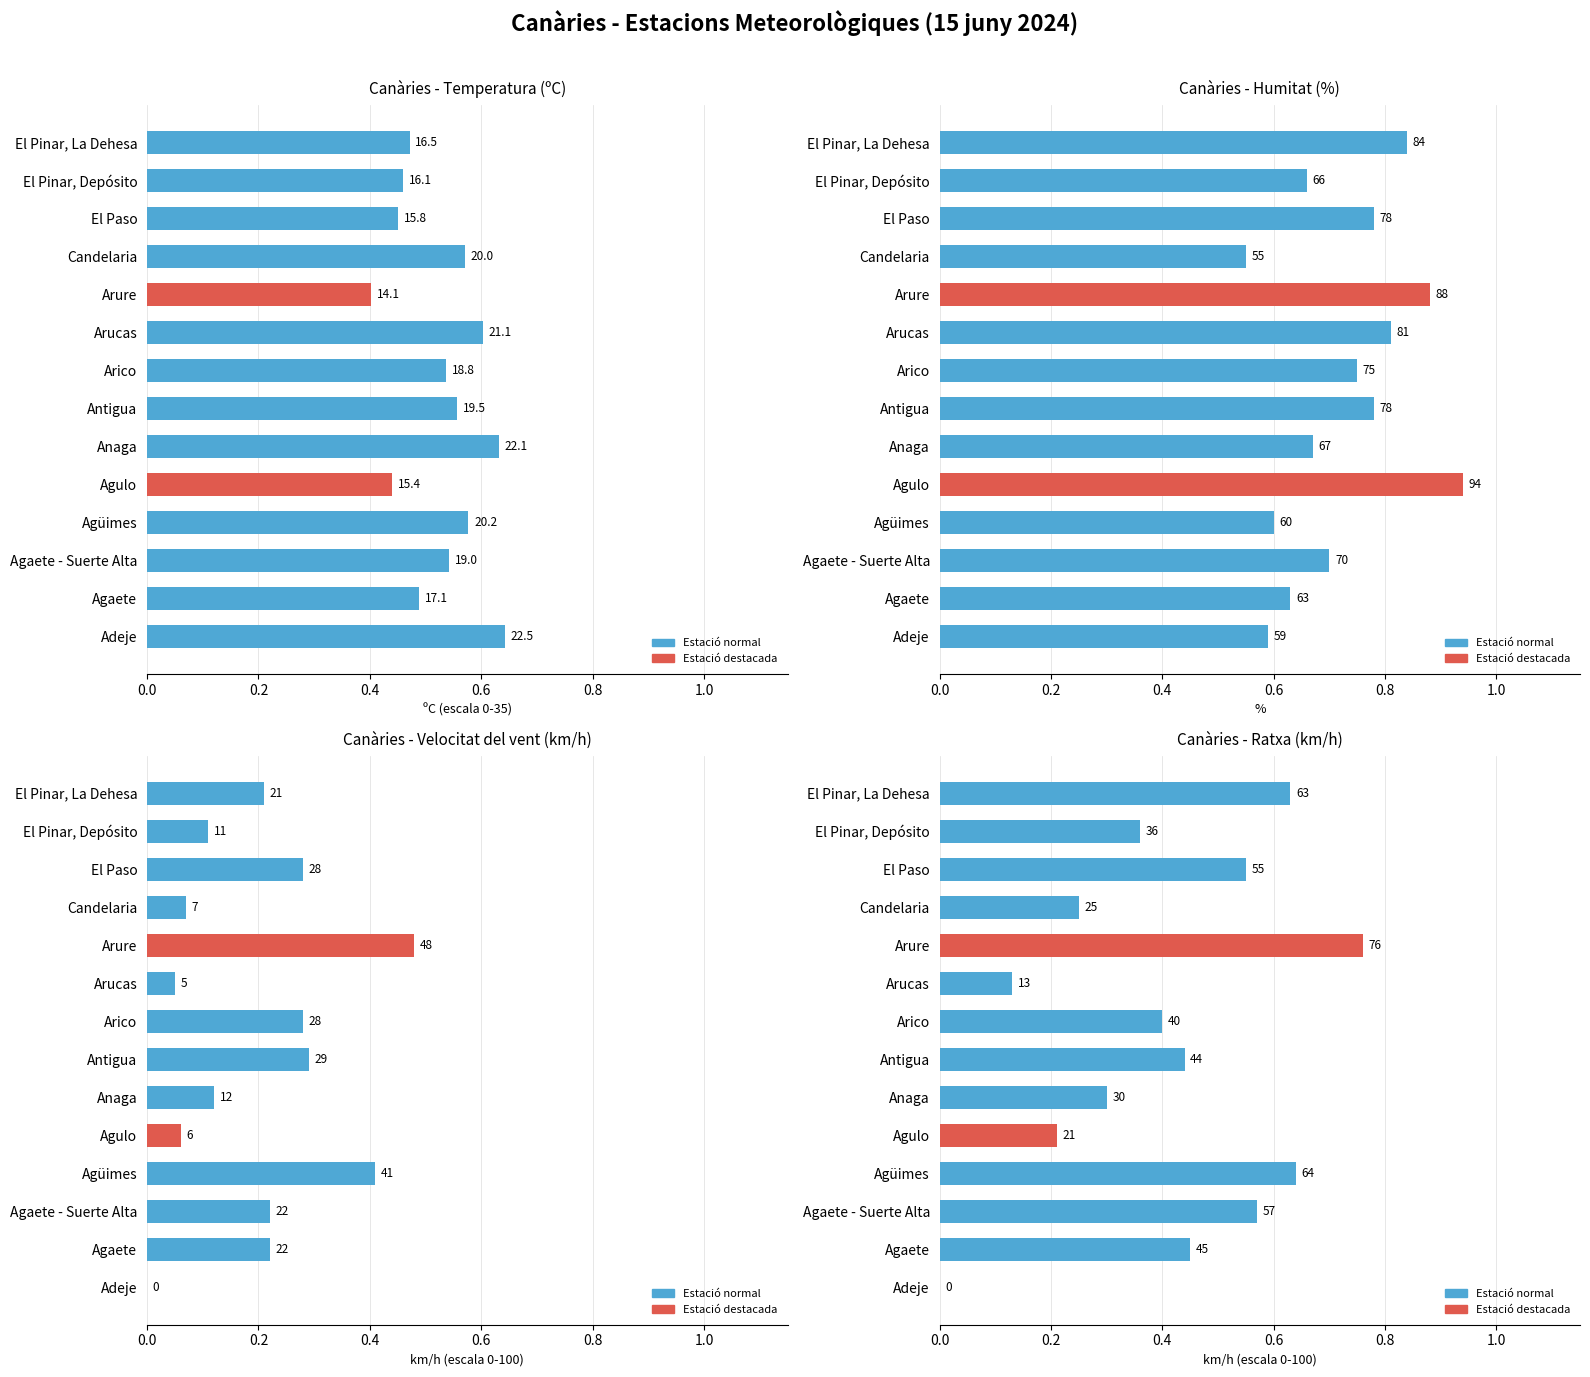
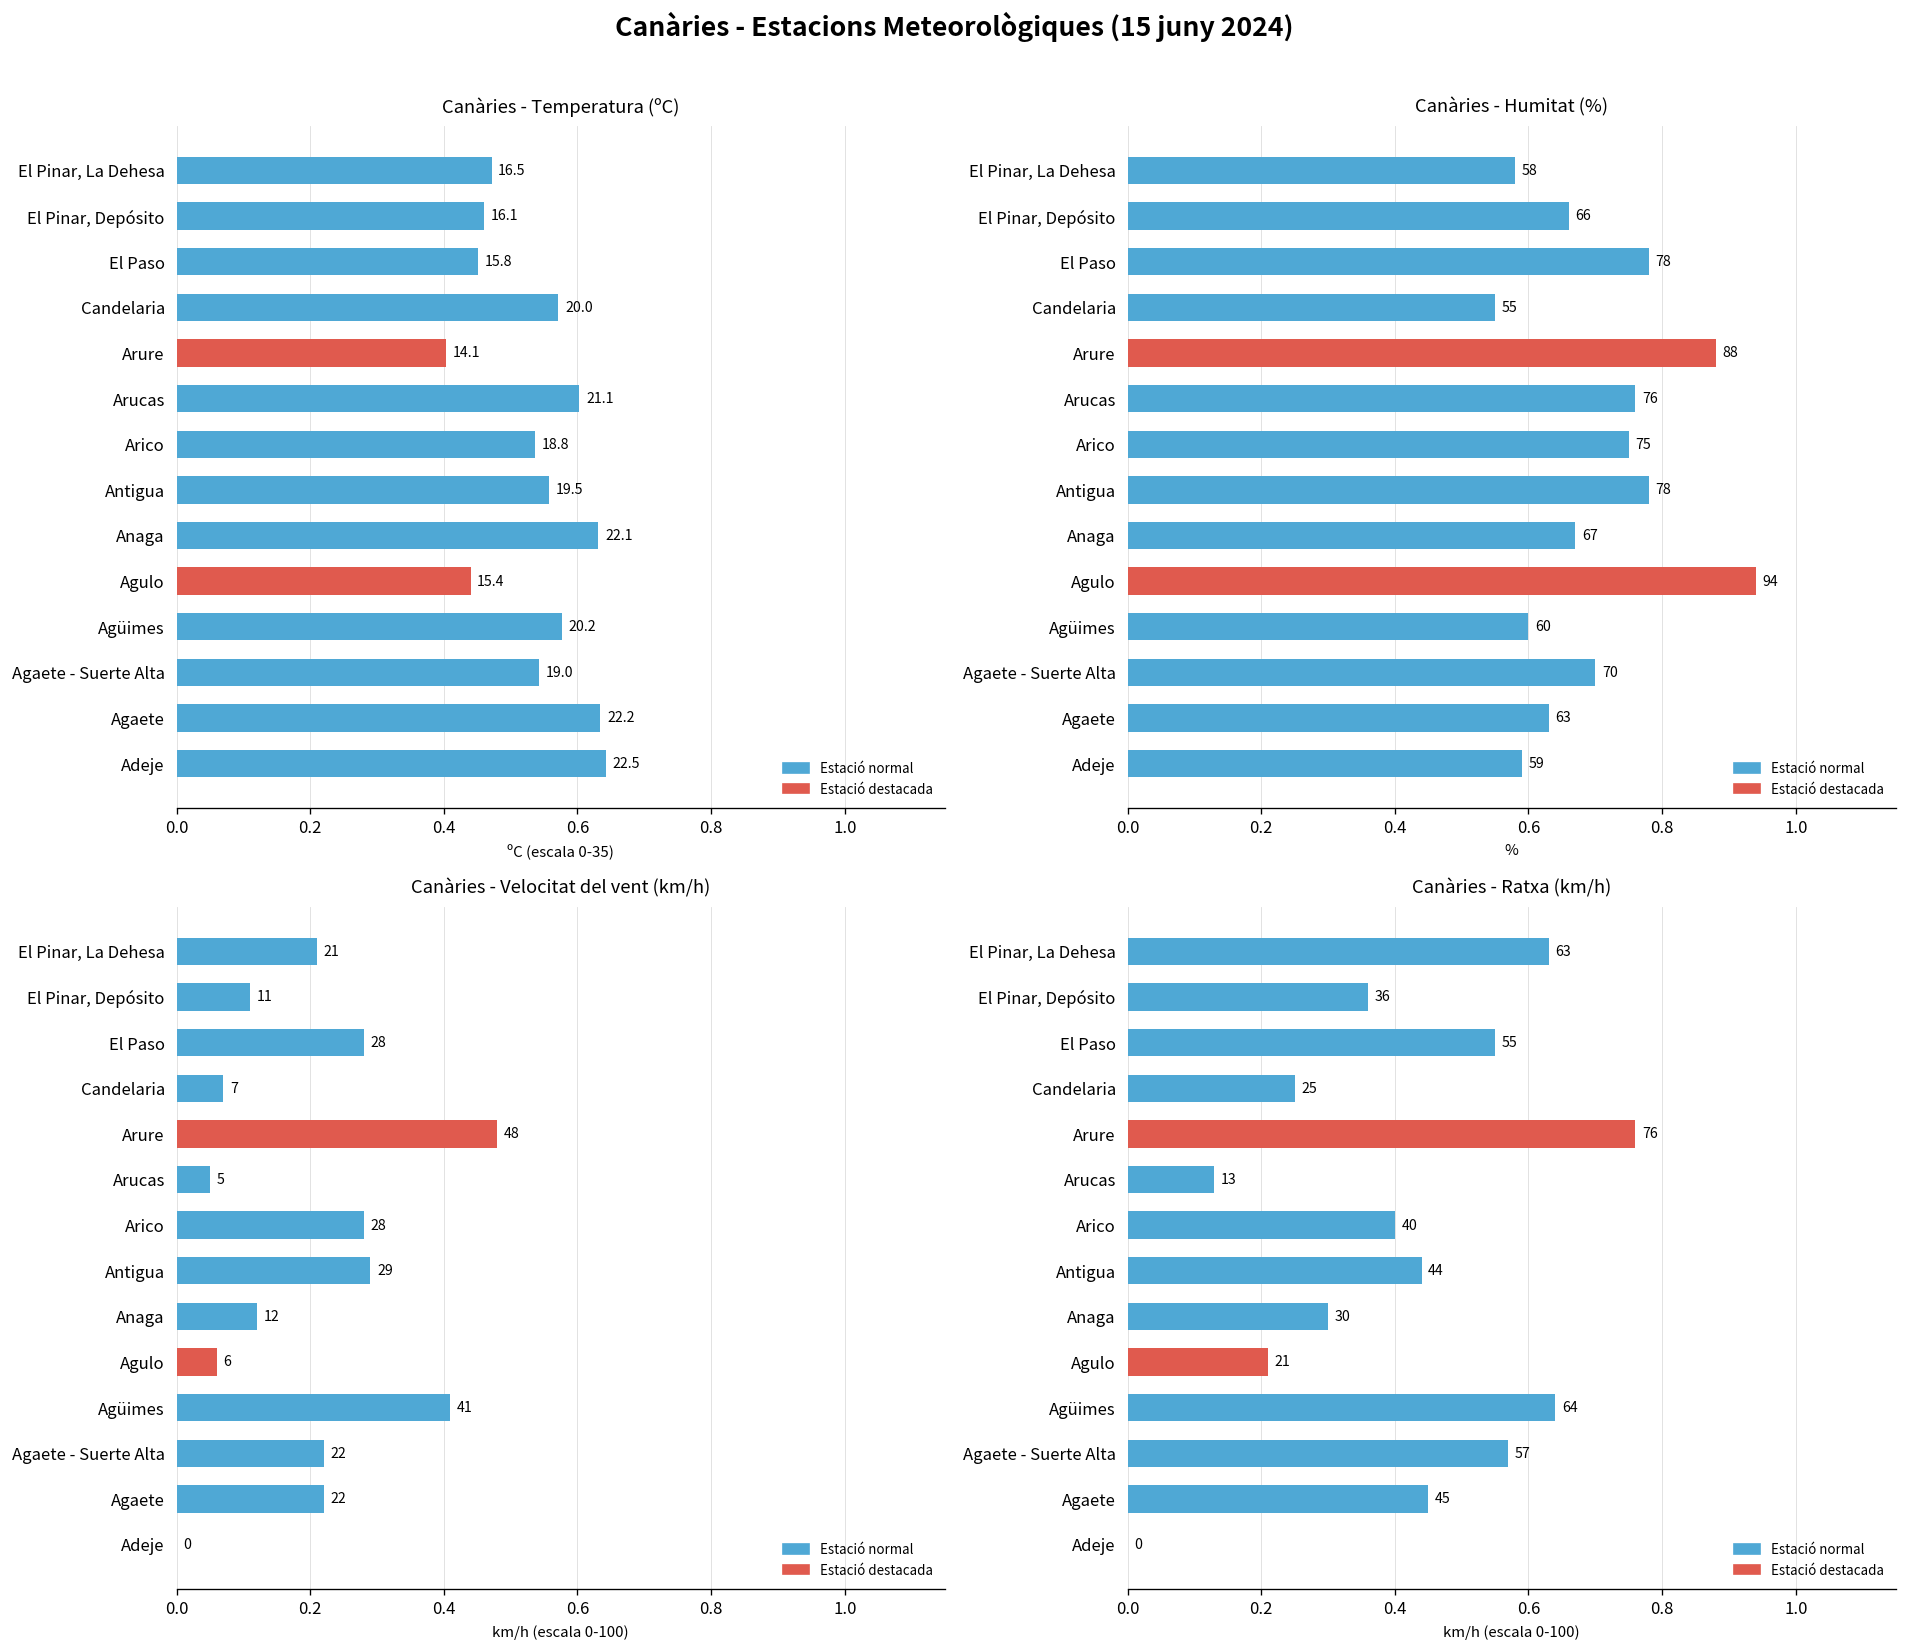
Canàries - Temperatura (ºC), Agaete: 17.1 -> 22.2
Canàries - Humitat (%), El Pinar, La Dehesa: 84 -> 58
Canàries - Humitat (%), Arucas: 81 -> 76
